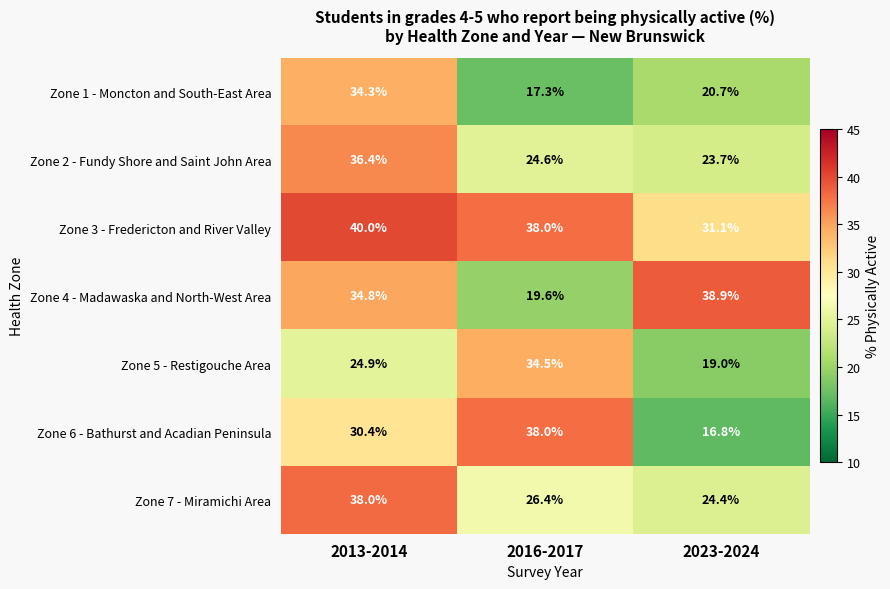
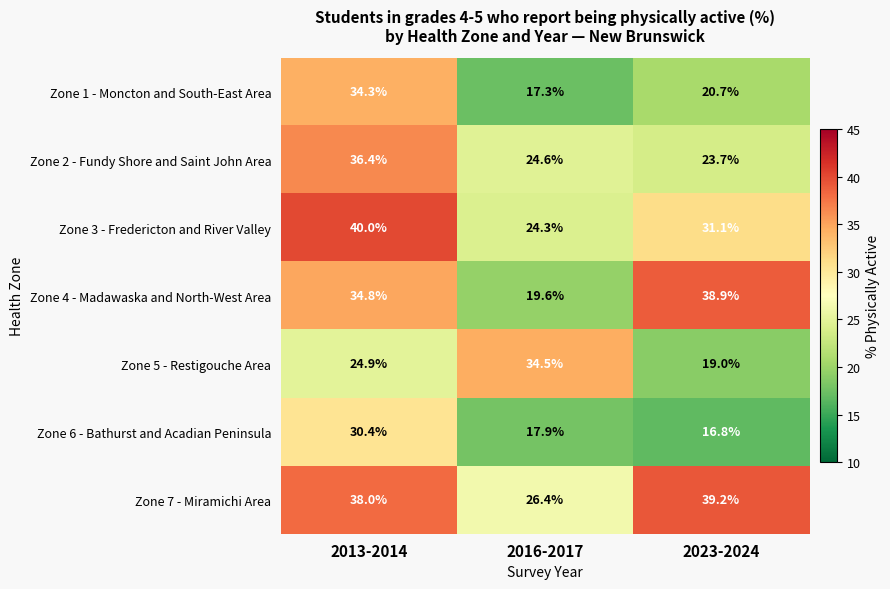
Zone 3 - Fredericton and River Valley, 2016-2017: 38.0% -> 24.3%
Zone 6 - Bathurst and Acadian Peninsula, 2016-2017: 38.0% -> 17.9%
Zone 7 - Miramichi Area, 2023-2024: 24.4% -> 39.2%
